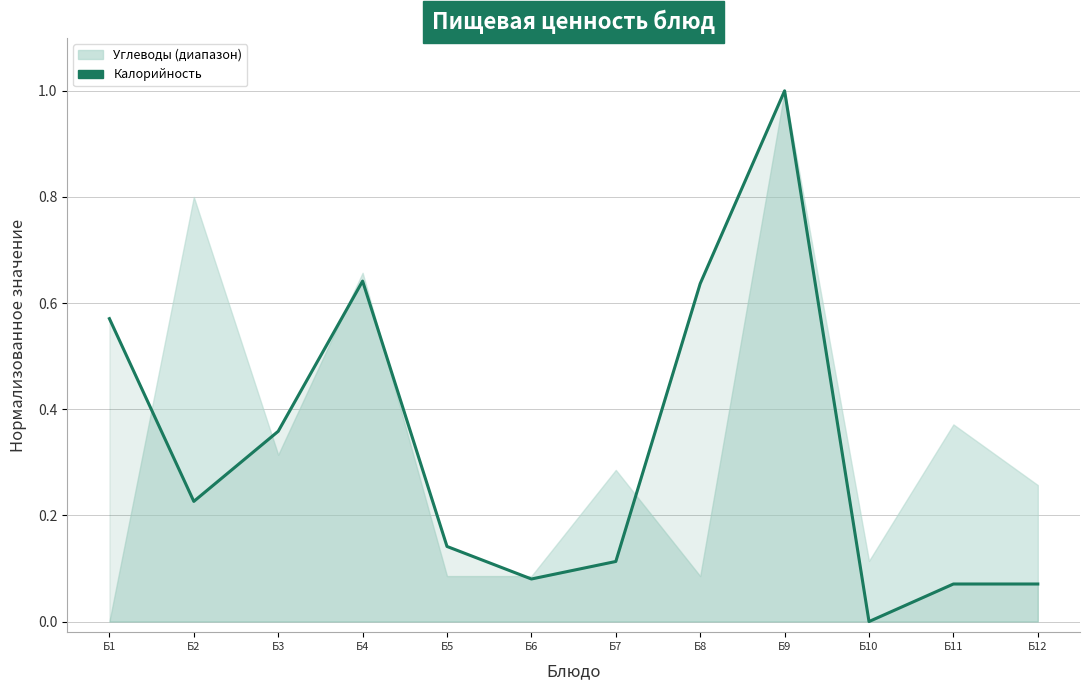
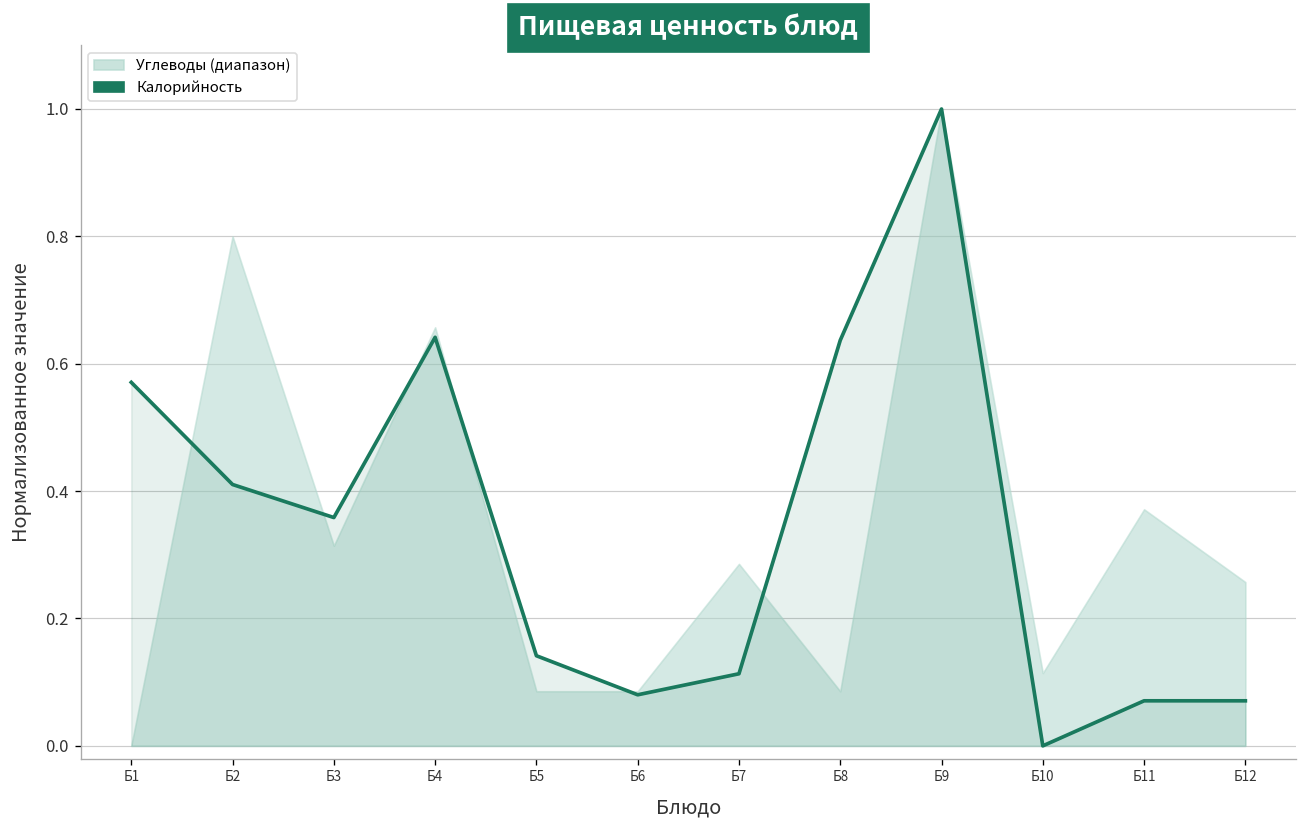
Калорийность, Б2: 0.23 -> 0.41
